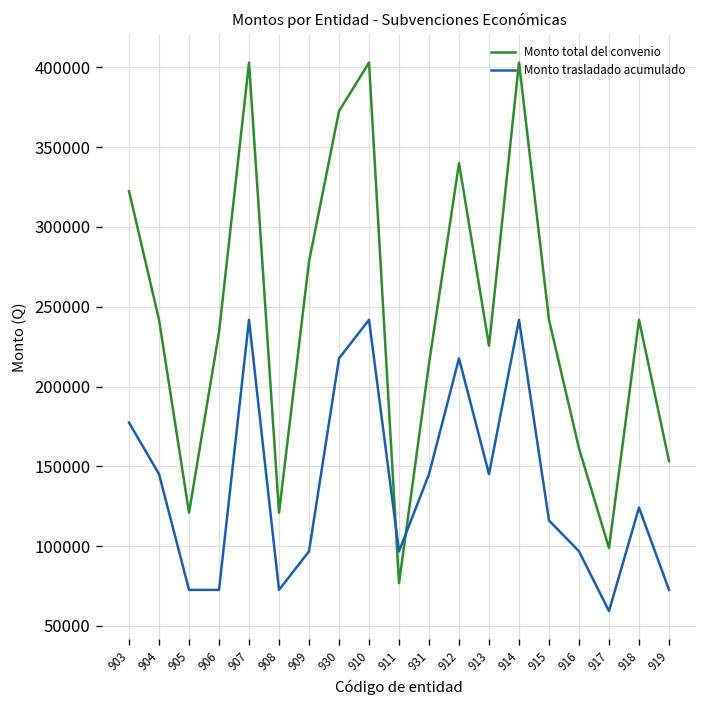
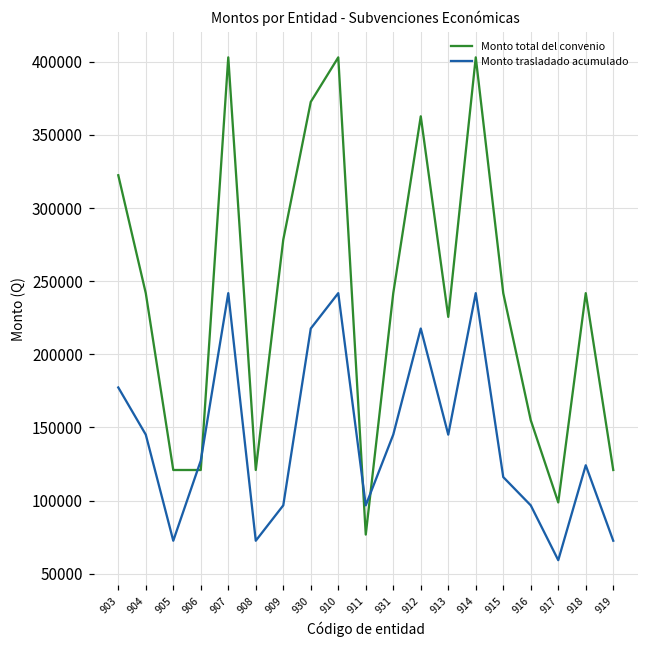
Monto total del convenio, 906: 234000 -> 121000
Monto trasladado acumulado, 906: 73000 -> 127000
Monto total del convenio, 931: 214000 -> 242000
Monto total del convenio, 912: 340000 -> 363000
Monto total del convenio, 916: 161000 -> 155000
Monto total del convenio, 919: 153000 -> 121000
